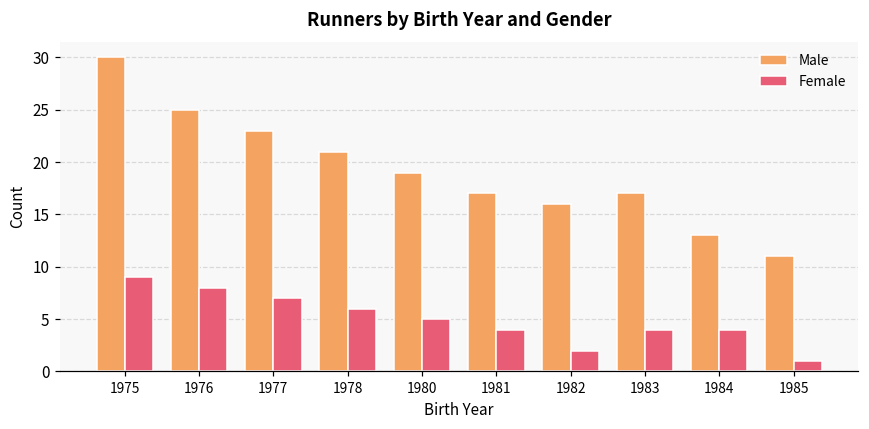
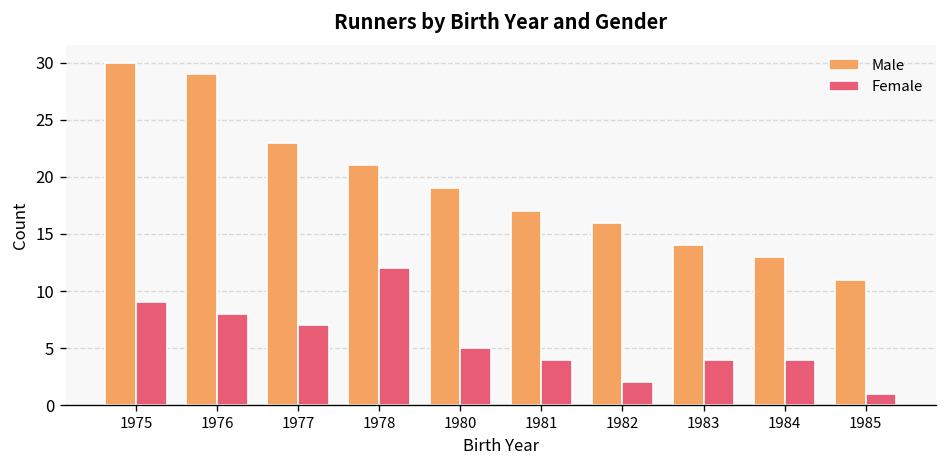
Male, 1976: 25 -> 29
Female, 1978: 6 -> 12
Male, 1983: 17 -> 14
